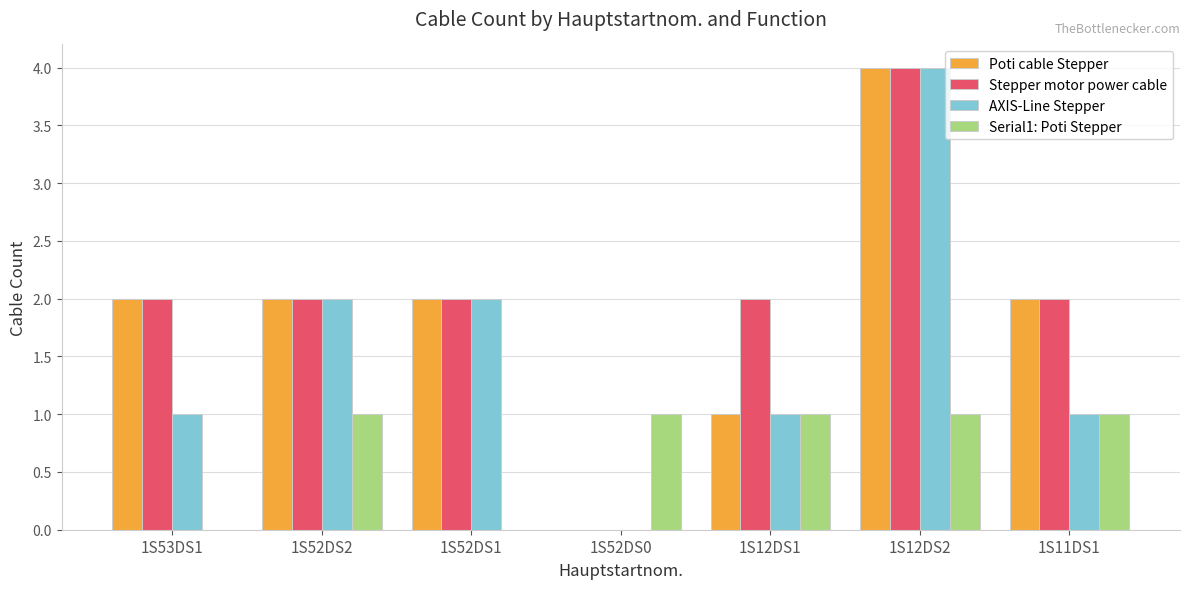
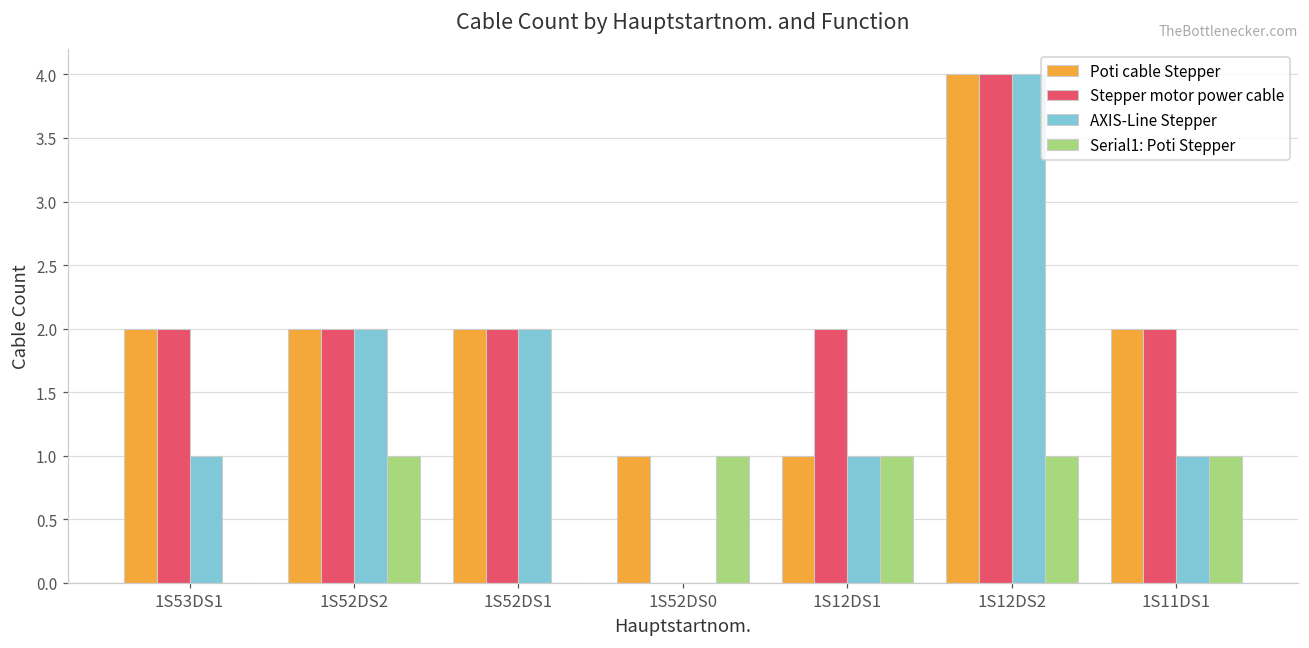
Poti cable Stepper, 1S52DS0: 0 -> 1
